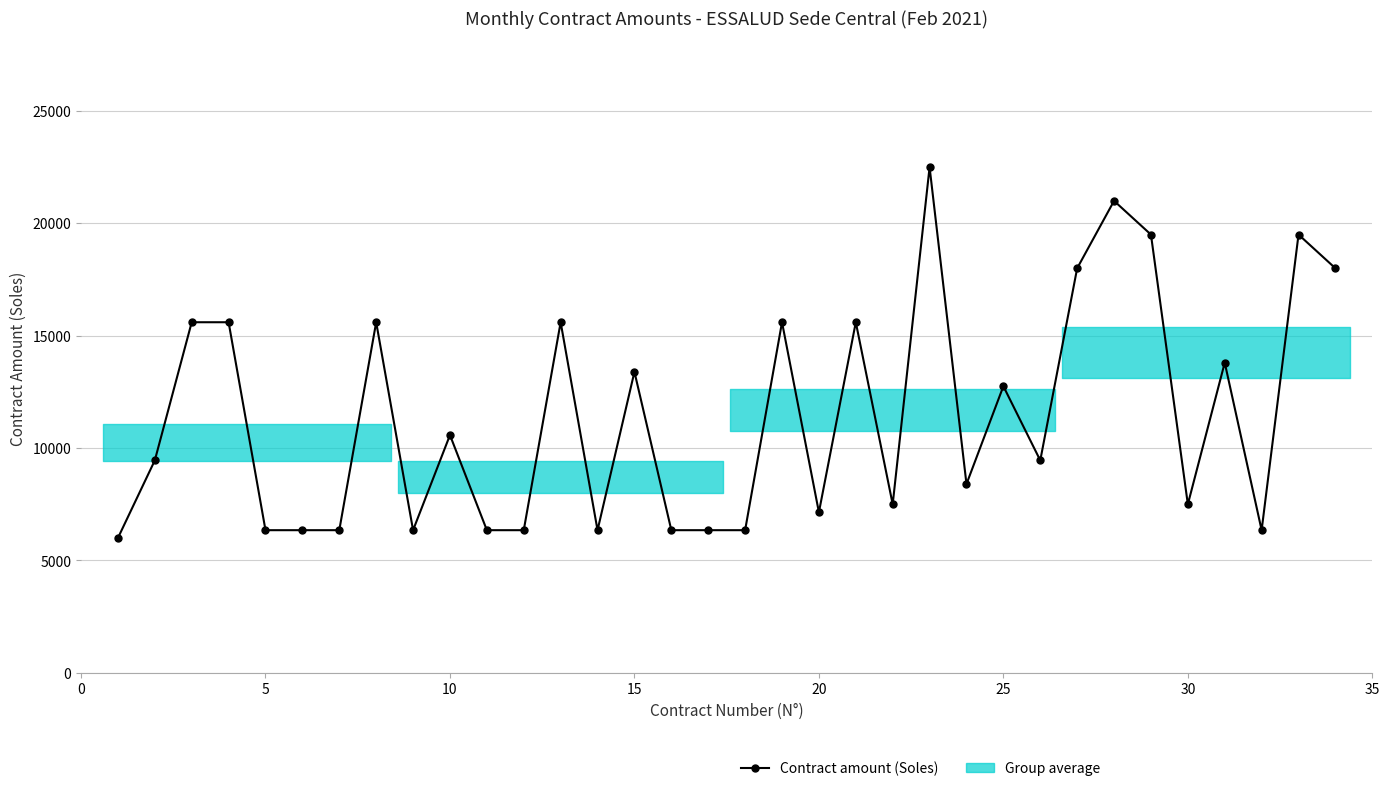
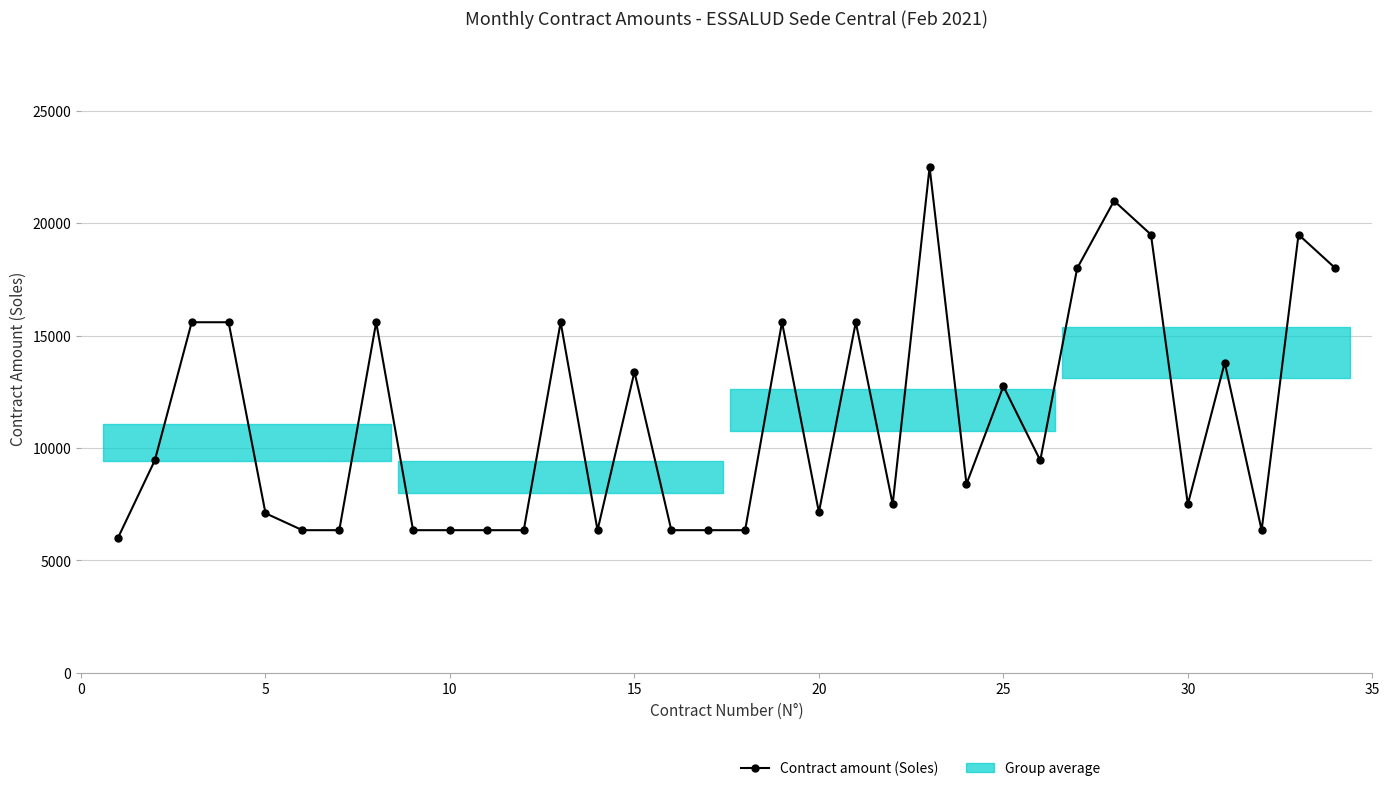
5: 6300 -> 7100
10: 10600 -> 6300
